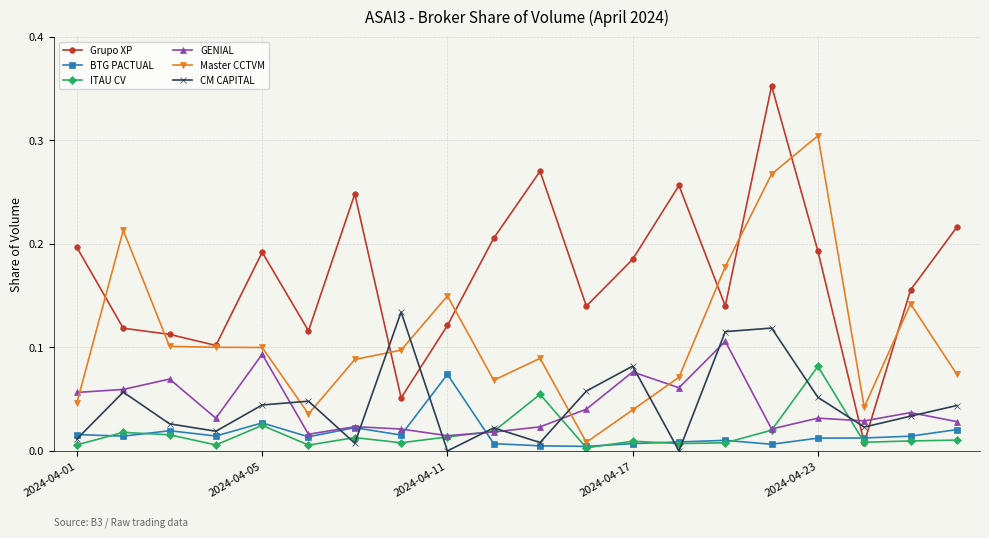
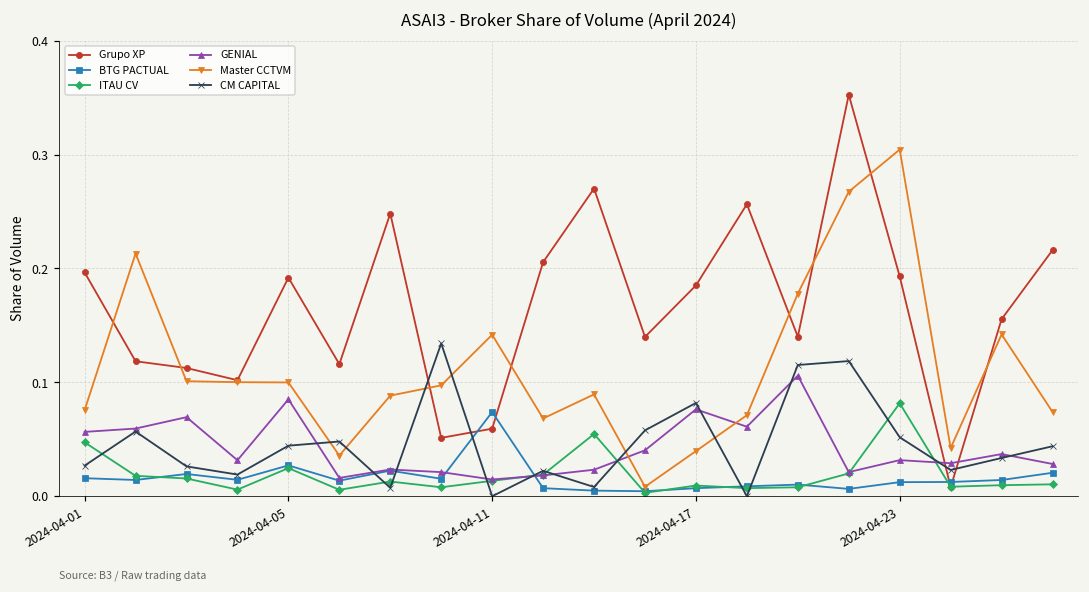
ITAU CV, 2024-04-01: 0.006 -> 0.047
Master CCTVM, 2024-04-01: 0.047 -> 0.076
CM CAPITAL, 2024-04-01: 0.012 -> 0.027
GENIAL, 2024-04-05: 0.093 -> 0.085
Grupo XP, 2024-04-11: 0.121 -> 0.059
Master CCTVM, 2024-04-11: 0.150 -> 0.142
